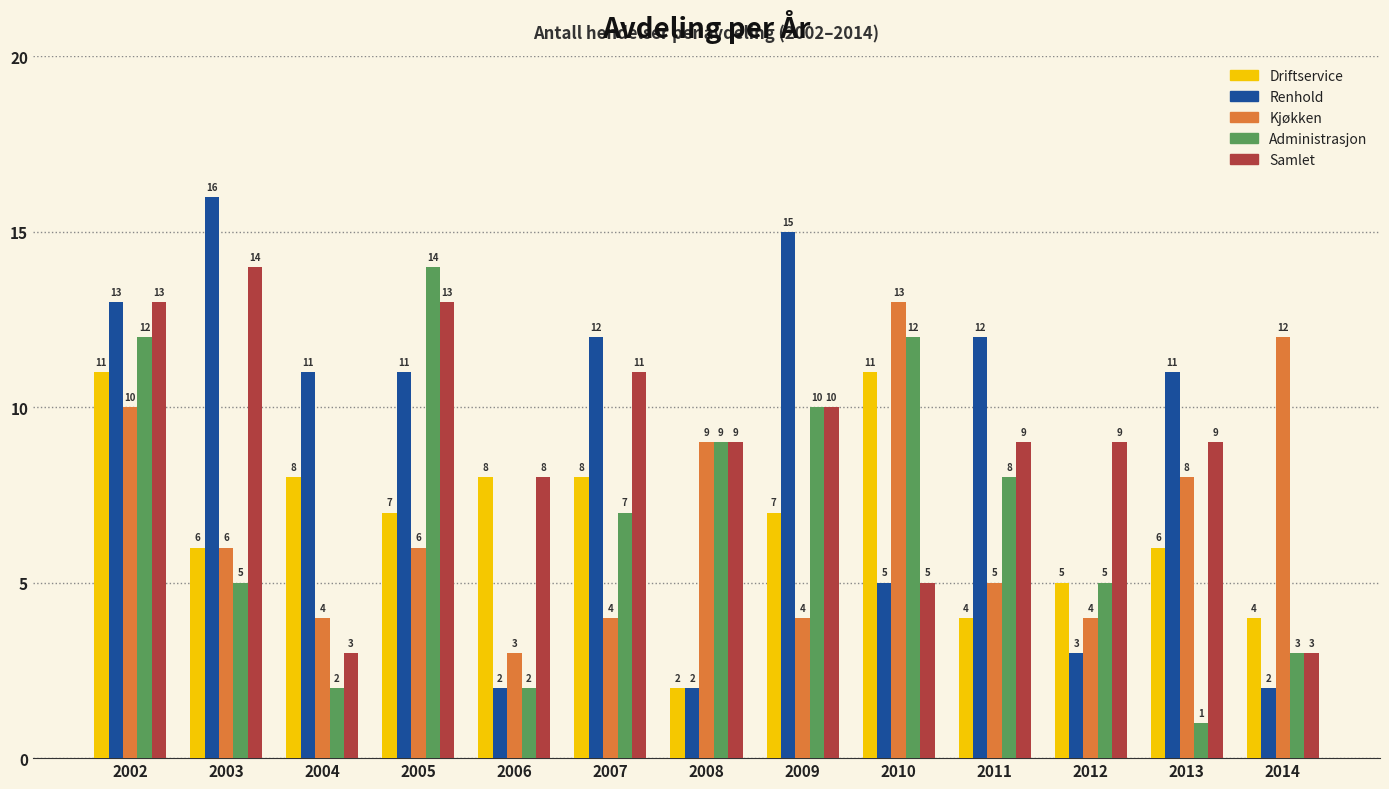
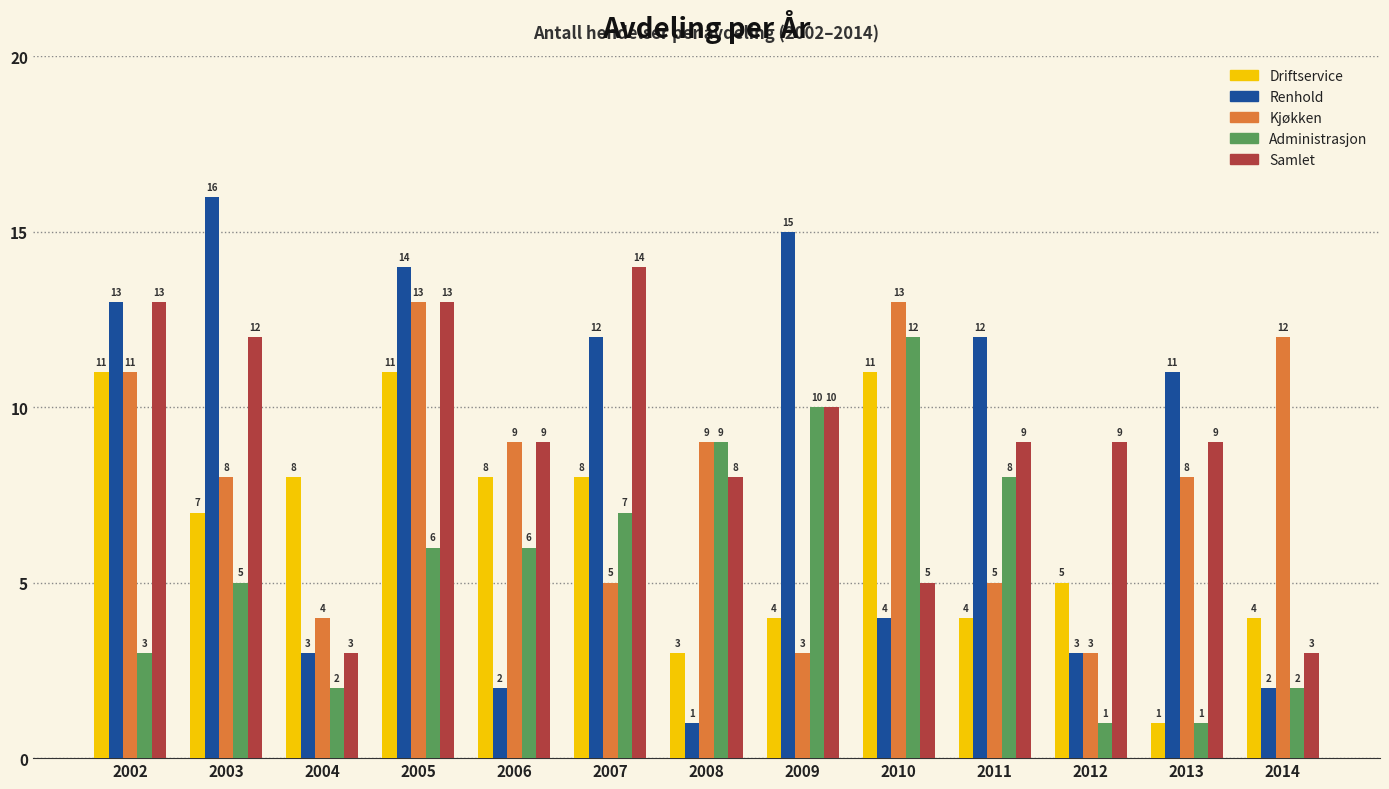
Kjøkken, 2002: 10 -> 11
Administrasjon, 2002: 12 -> 3
Driftservice, 2003: 6 -> 7
Kjøkken, 2003: 6 -> 8
Samlet, 2003: 14 -> 12
Renhold, 2004: 11 -> 3
Driftservice, 2005: 7 -> 11
Renhold, 2005: 11 -> 14
Kjøkken, 2005: 6 -> 13
Administrasjon, 2005: 14 -> 6
Kjøkken, 2006: 3 -> 9
Administrasjon, 2006: 2 -> 6
Samlet, 2006: 8 -> 9
Kjøkken, 2007: 4 -> 5
Samlet, 2007: 11 -> 14
Driftservice, 2008: 2 -> 3
Renhold, 2008: 2 -> 1
Samlet, 2008: 9 -> 8
Driftservice, 2009: 7 -> 4
Kjøkken, 2009: 4 -> 3
Renhold, 2010: 5 -> 4
Kjøkken, 2012: 4 -> 3
Administrasjon, 2012: 5 -> 1
Driftservice, 2013: 6 -> 1
Administrasjon, 2014: 3 -> 2
